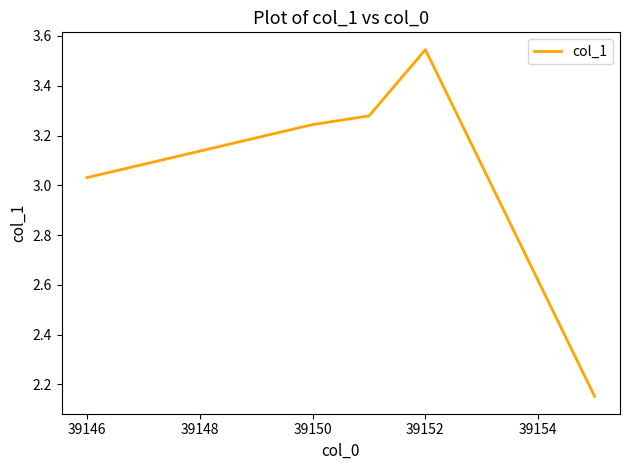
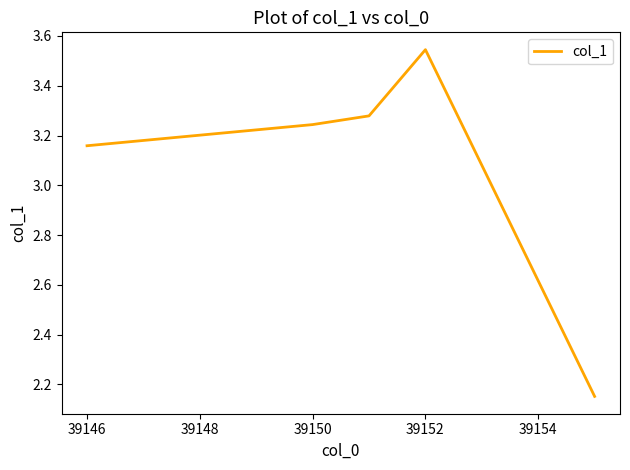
39146: 3.03 -> 3.16
